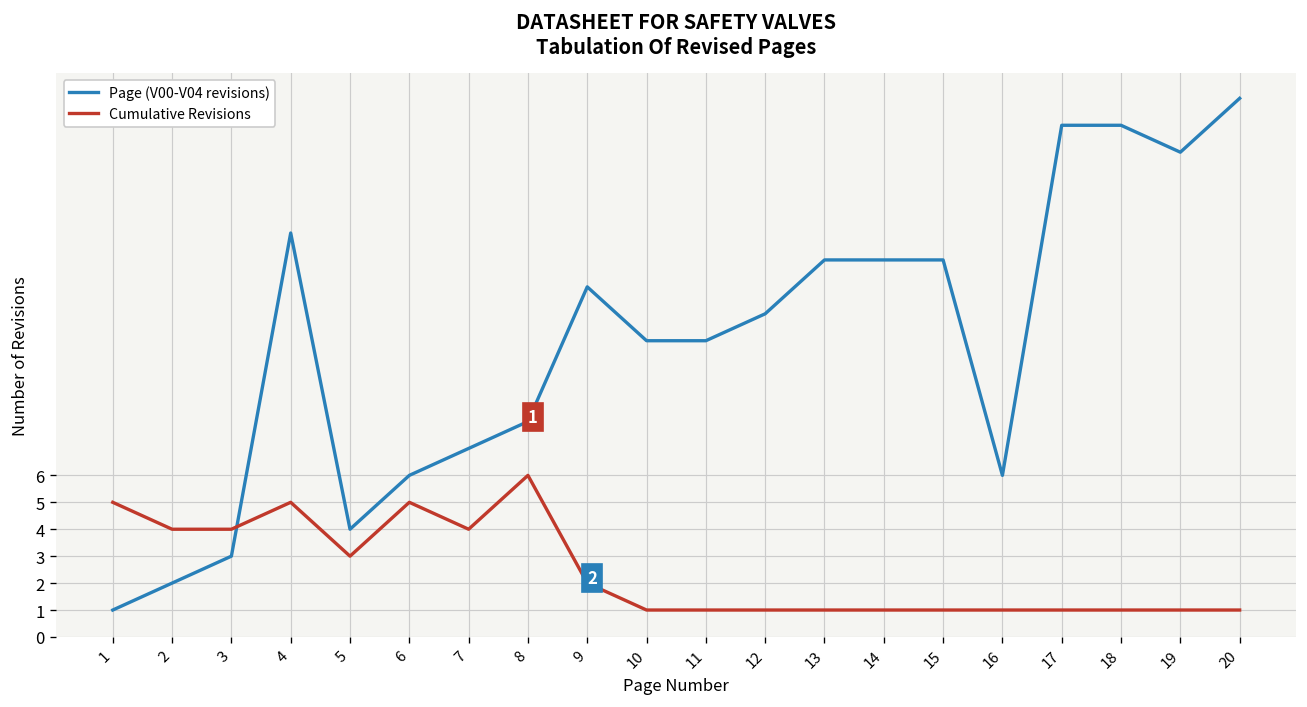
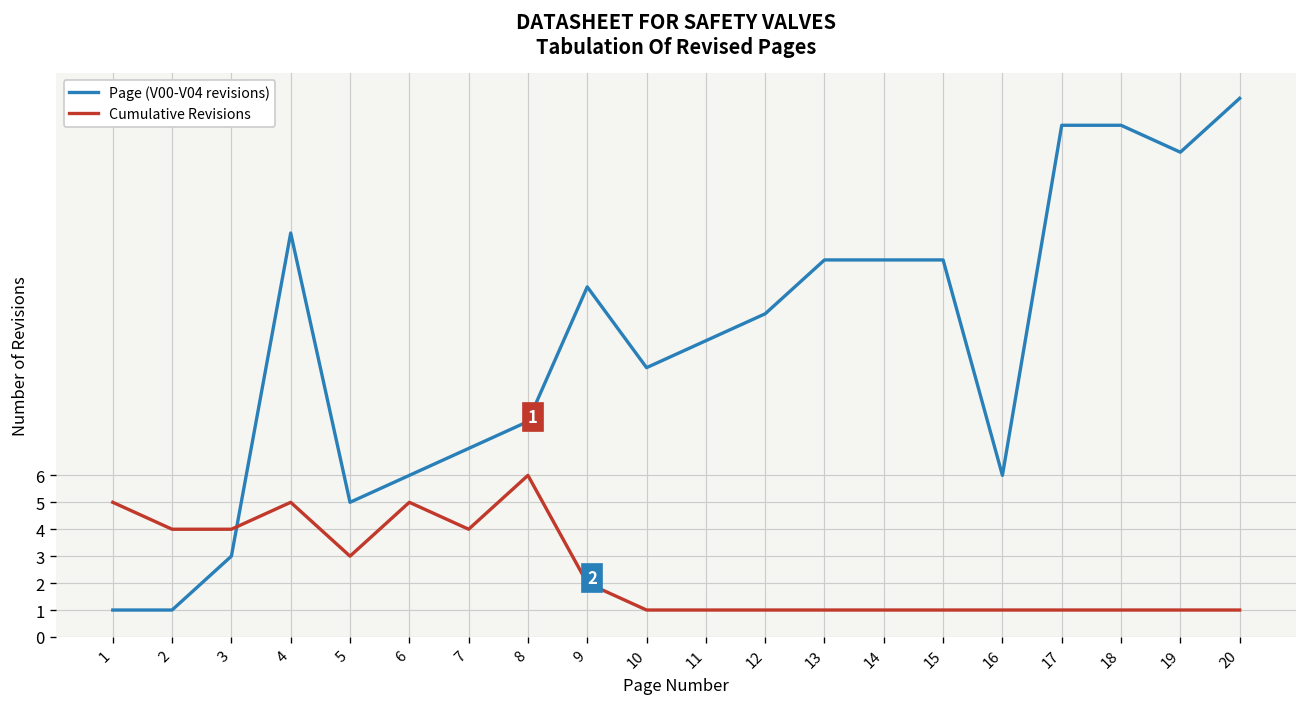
Page (V00-V04 revisions), 2: 2 -> 1
Page (V00-V04 revisions), 5: 4 -> 5
Page (V00-V04 revisions), 10: 11 -> 10
